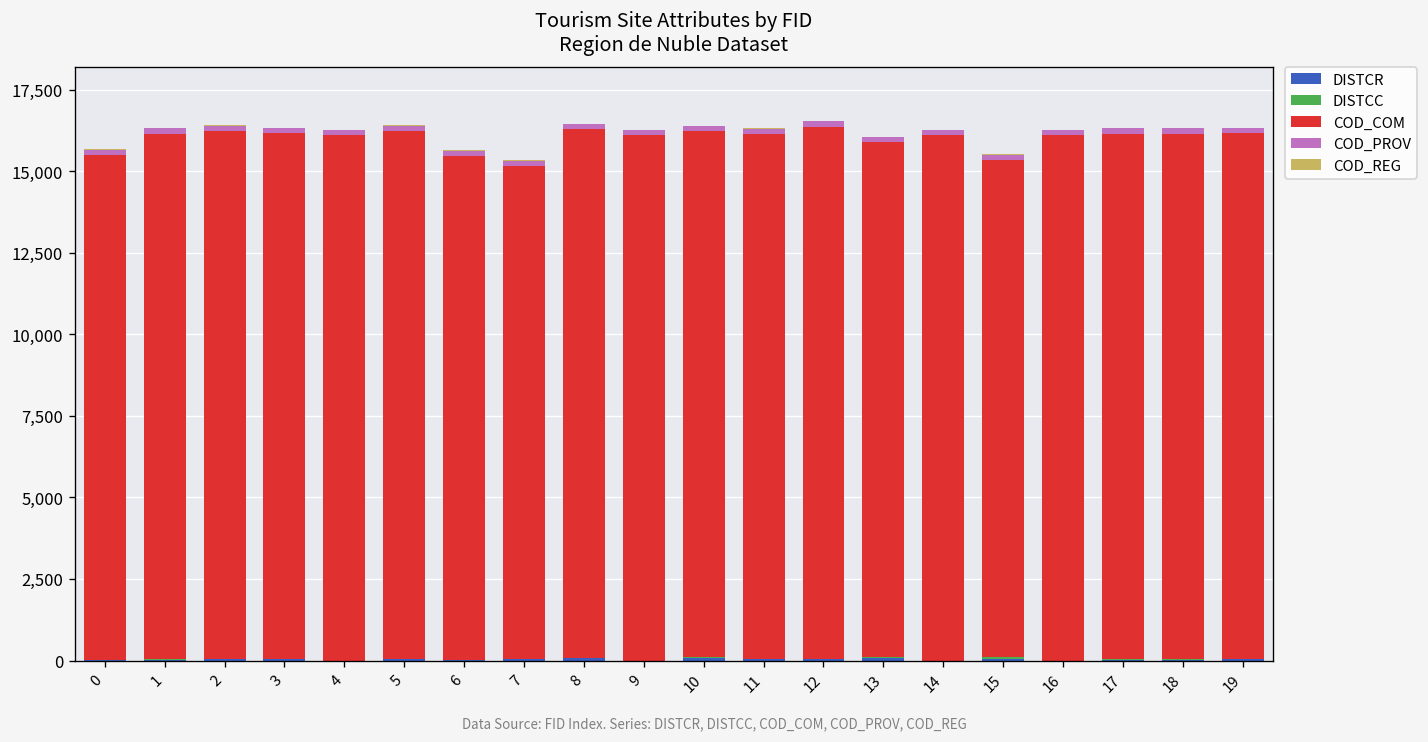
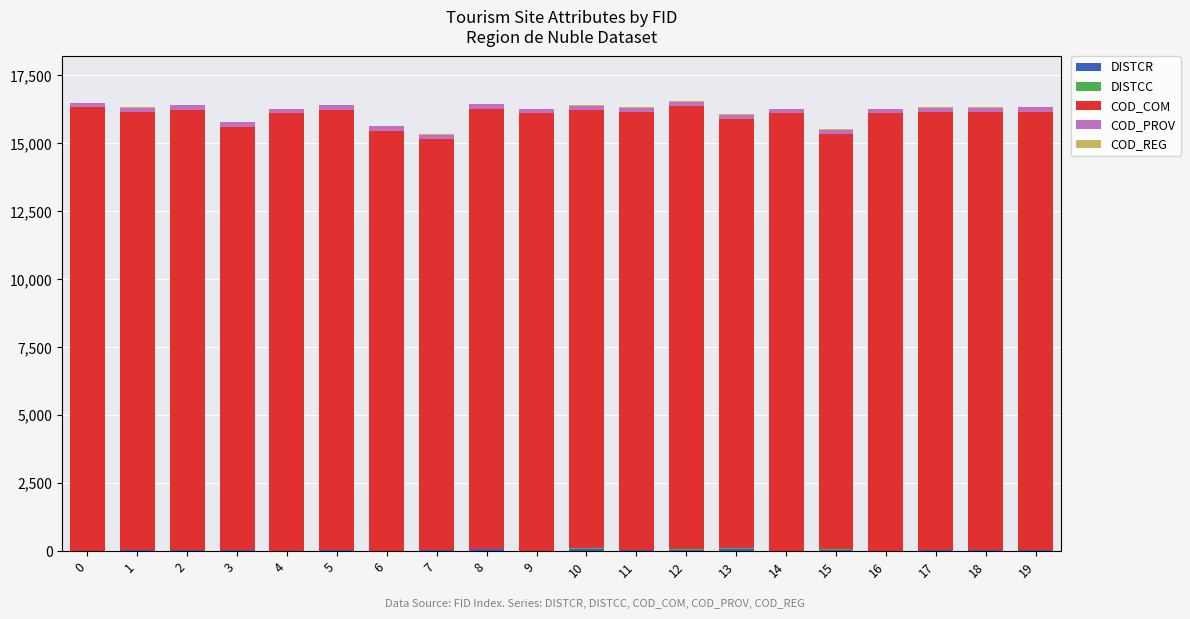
COD_COM, 0: 15,500 -> 16,300
COD_COM, 3: 16,100 -> 15,600
